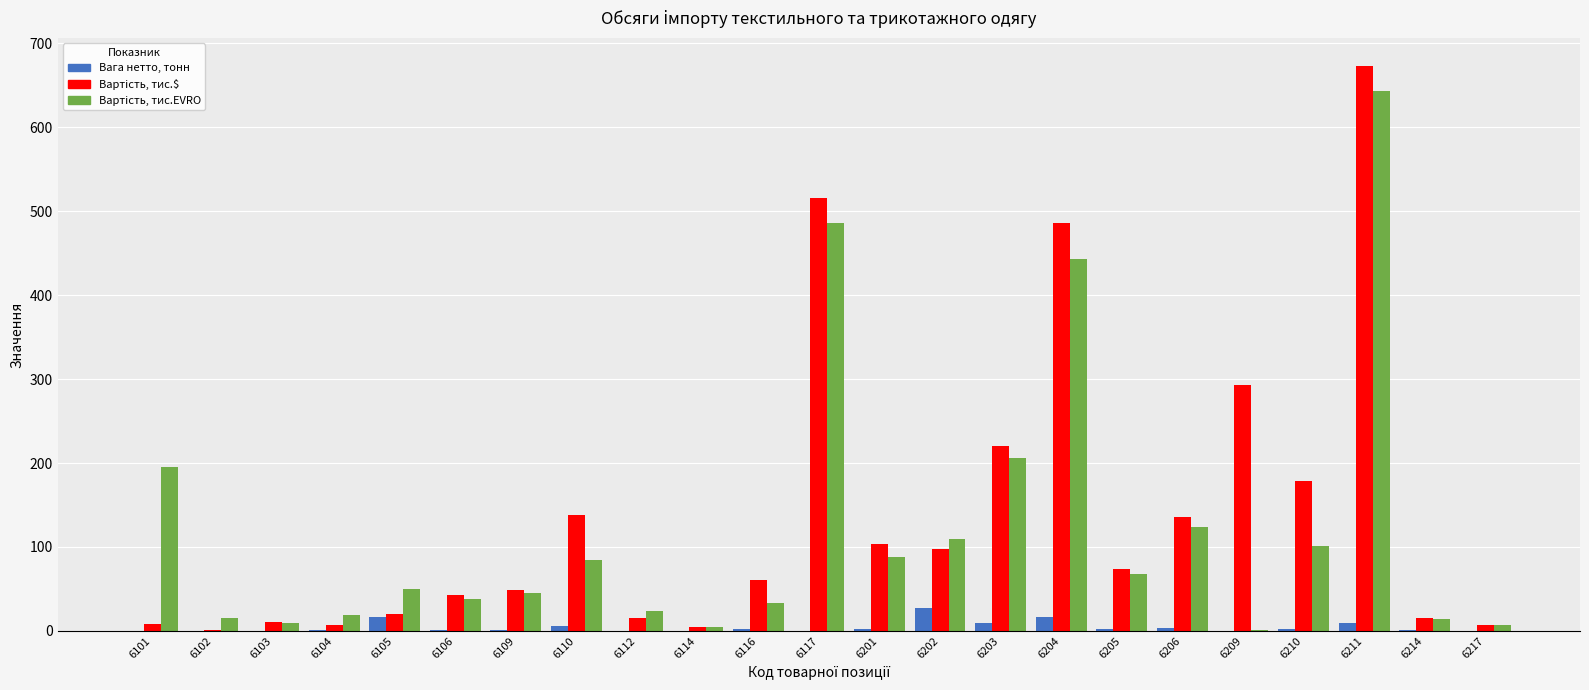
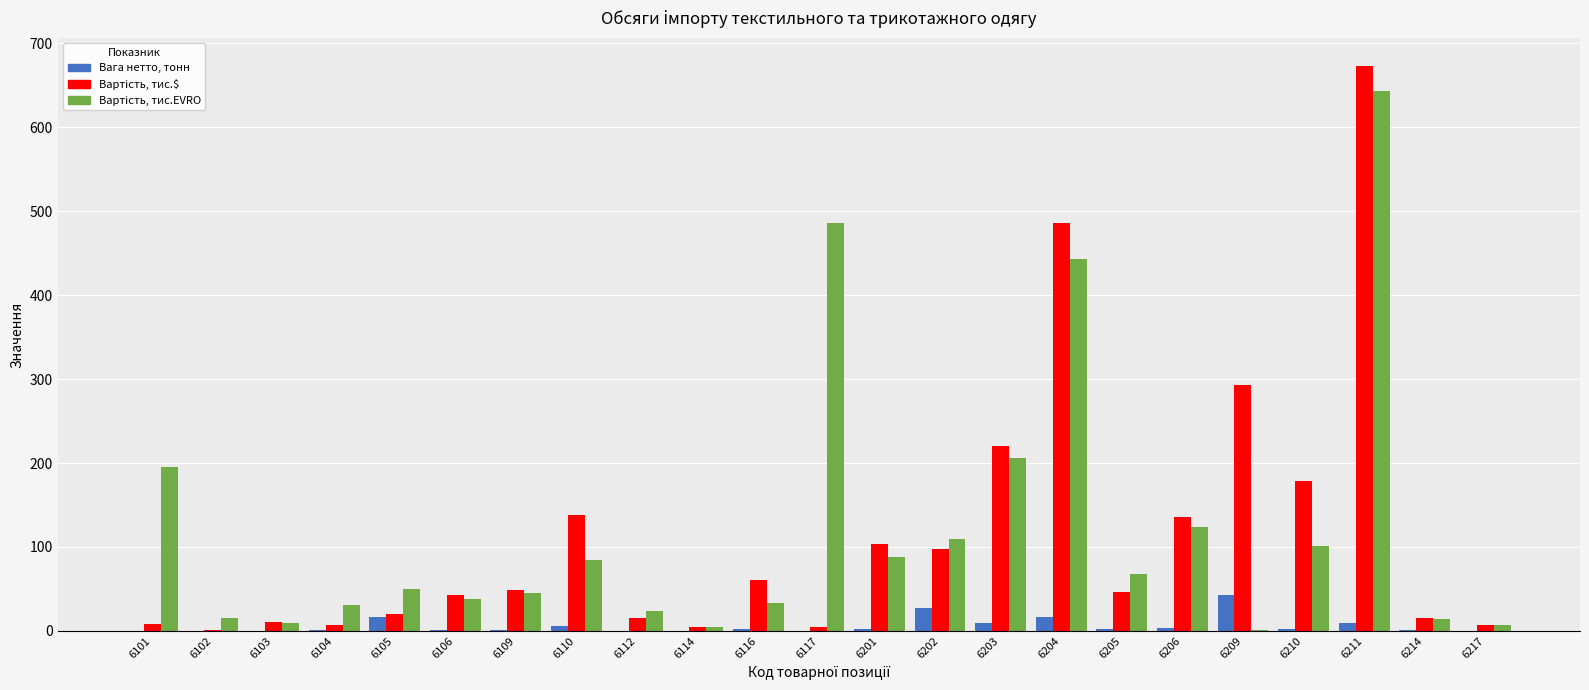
Вартість, тис.EVRO, 6104: 20 -> 30
Вартість, тис.$, 6117: 520 -> 10
Вартість, тис.$, 6205: 70 -> 50
Вага нетто, тонн, 6209: 0 -> 40
